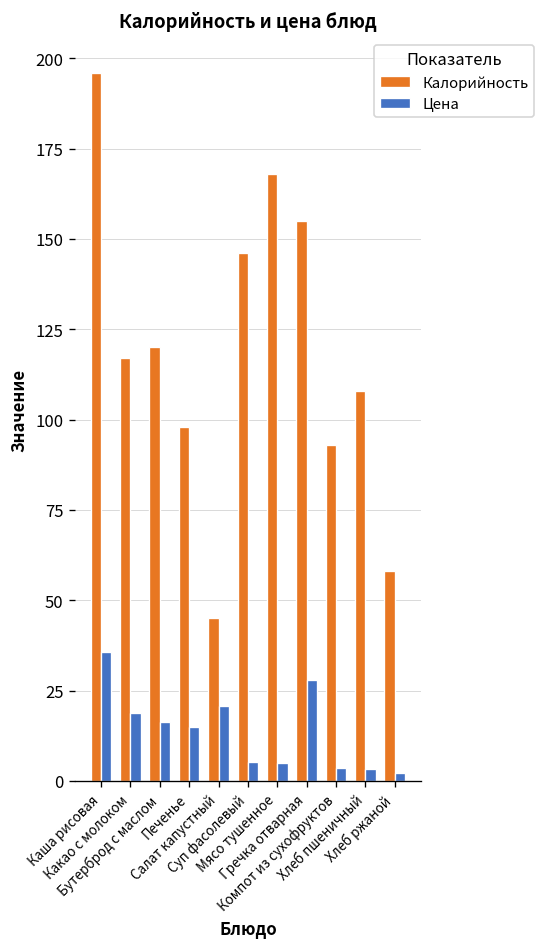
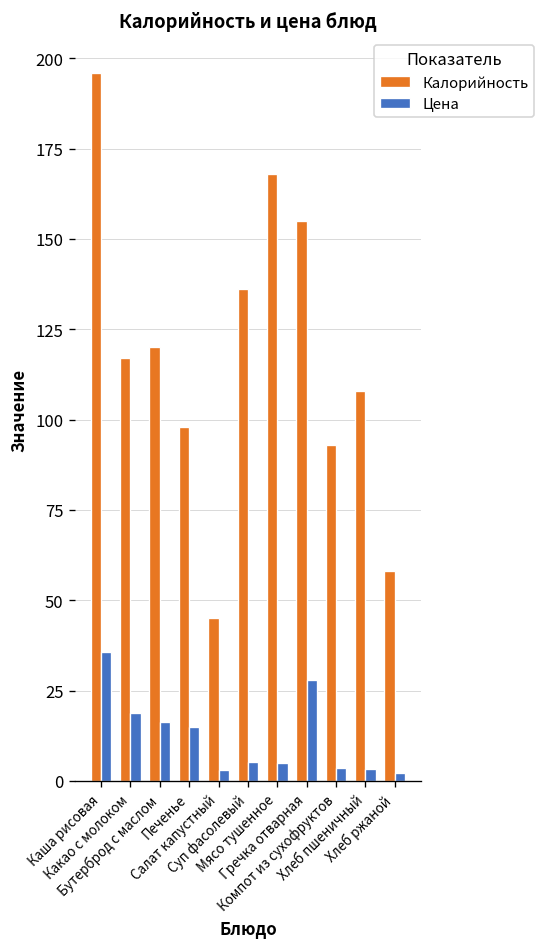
Цена, Салат капустный: 21 -> 3
Калорийность, Суп фасолевый: 146 -> 136
